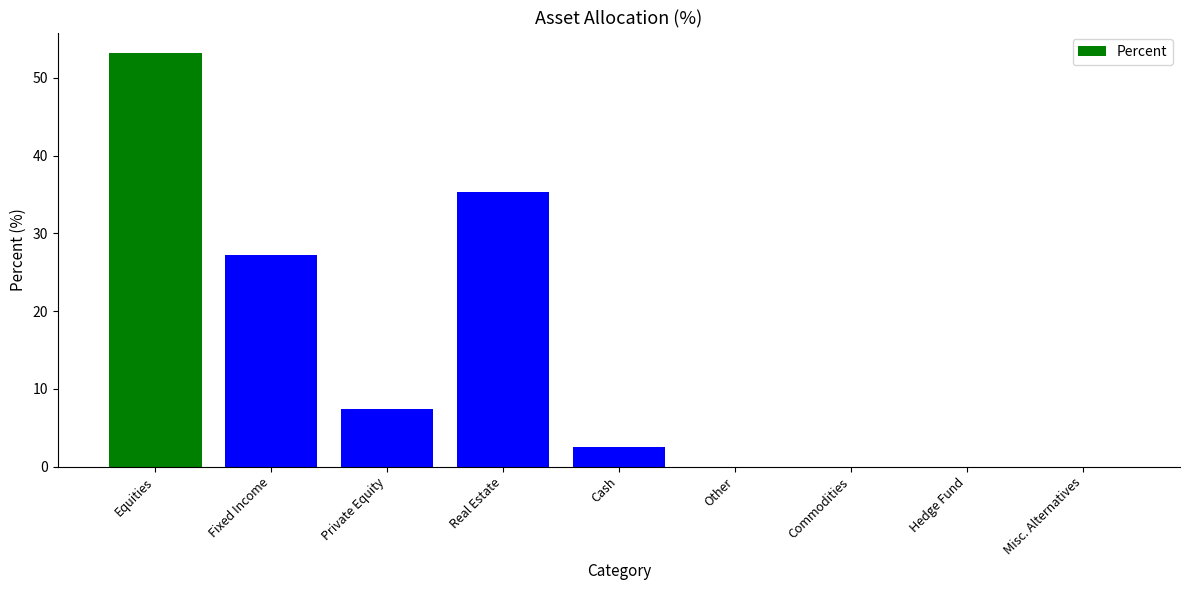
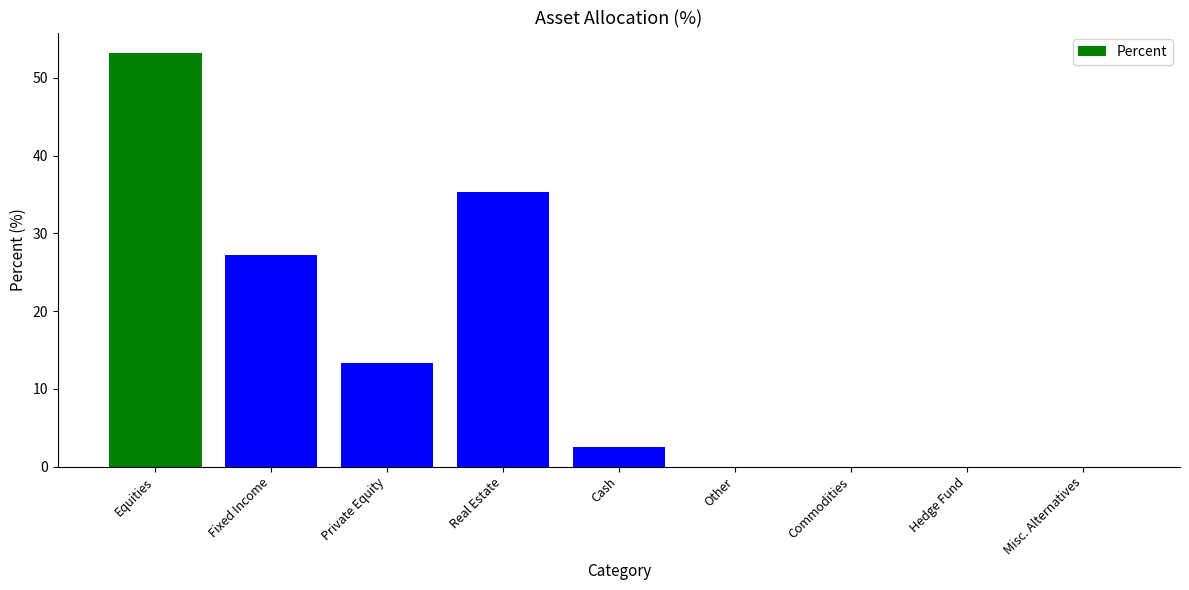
Private Equity: 7 -> 13
